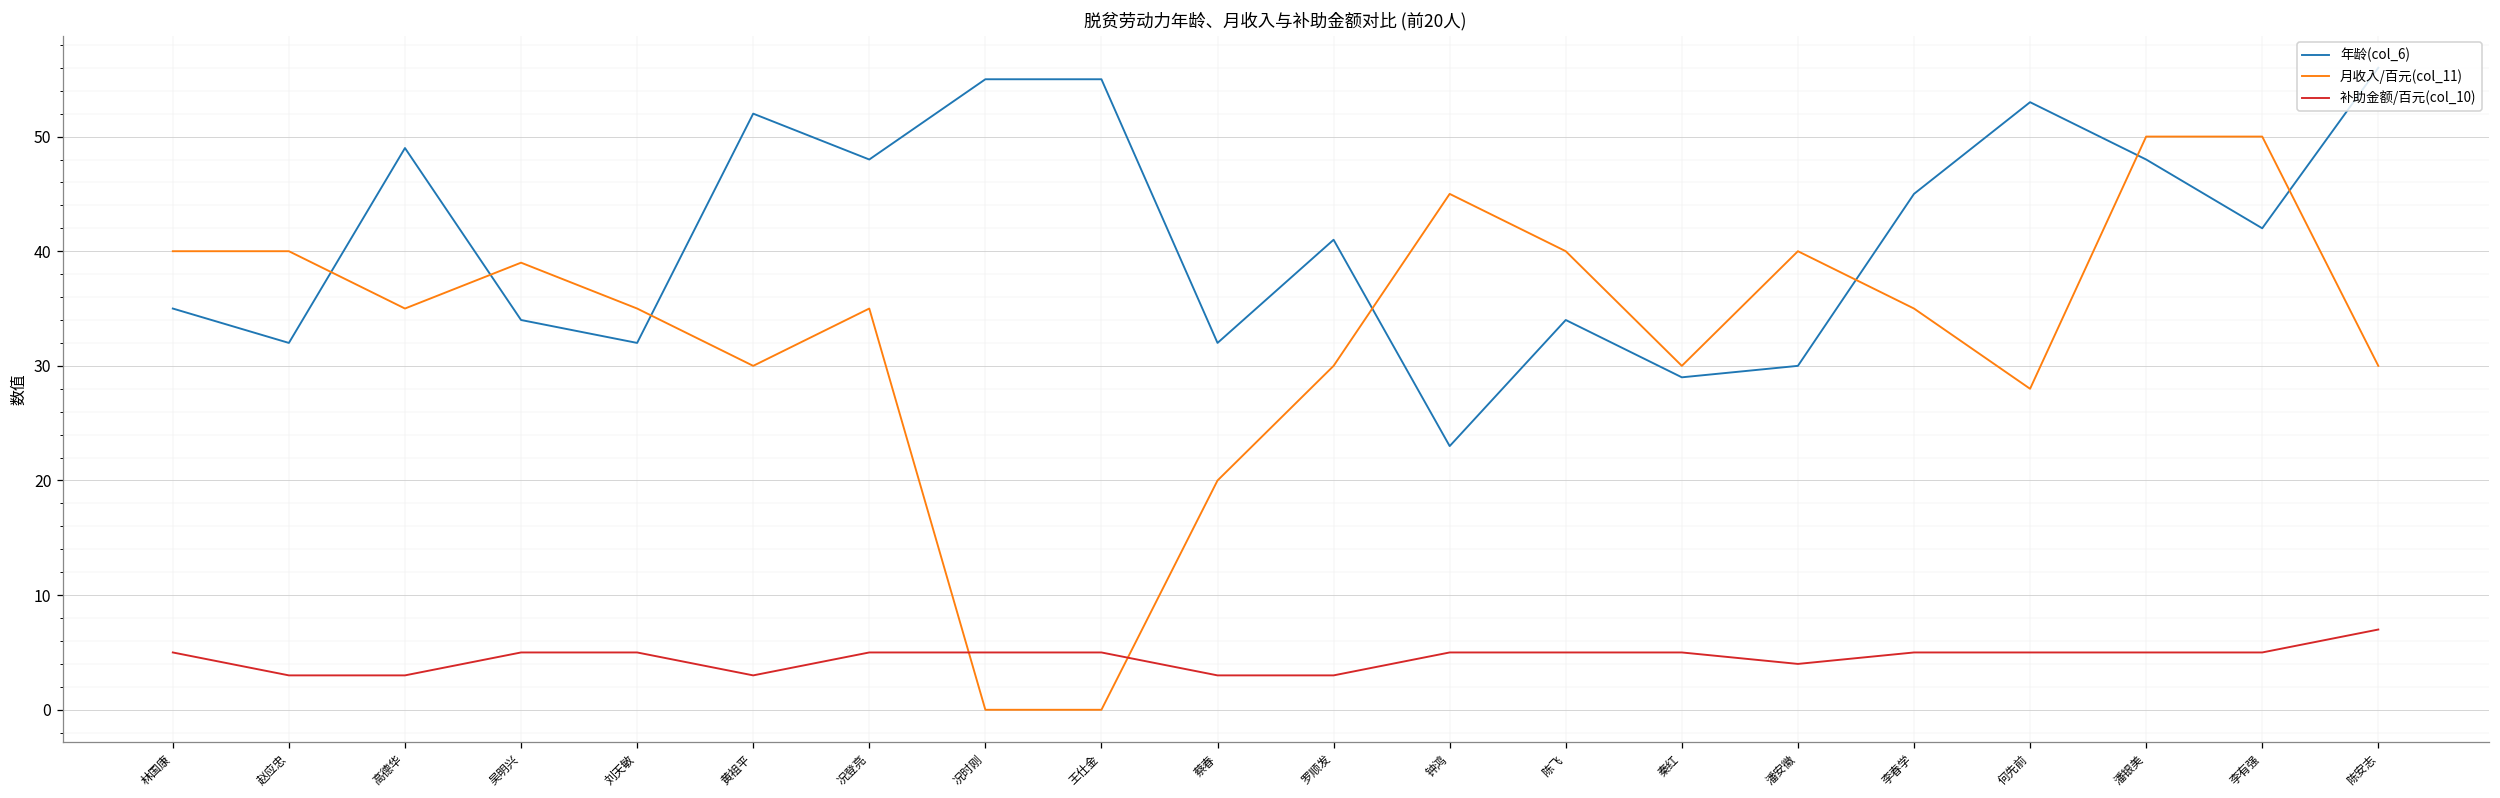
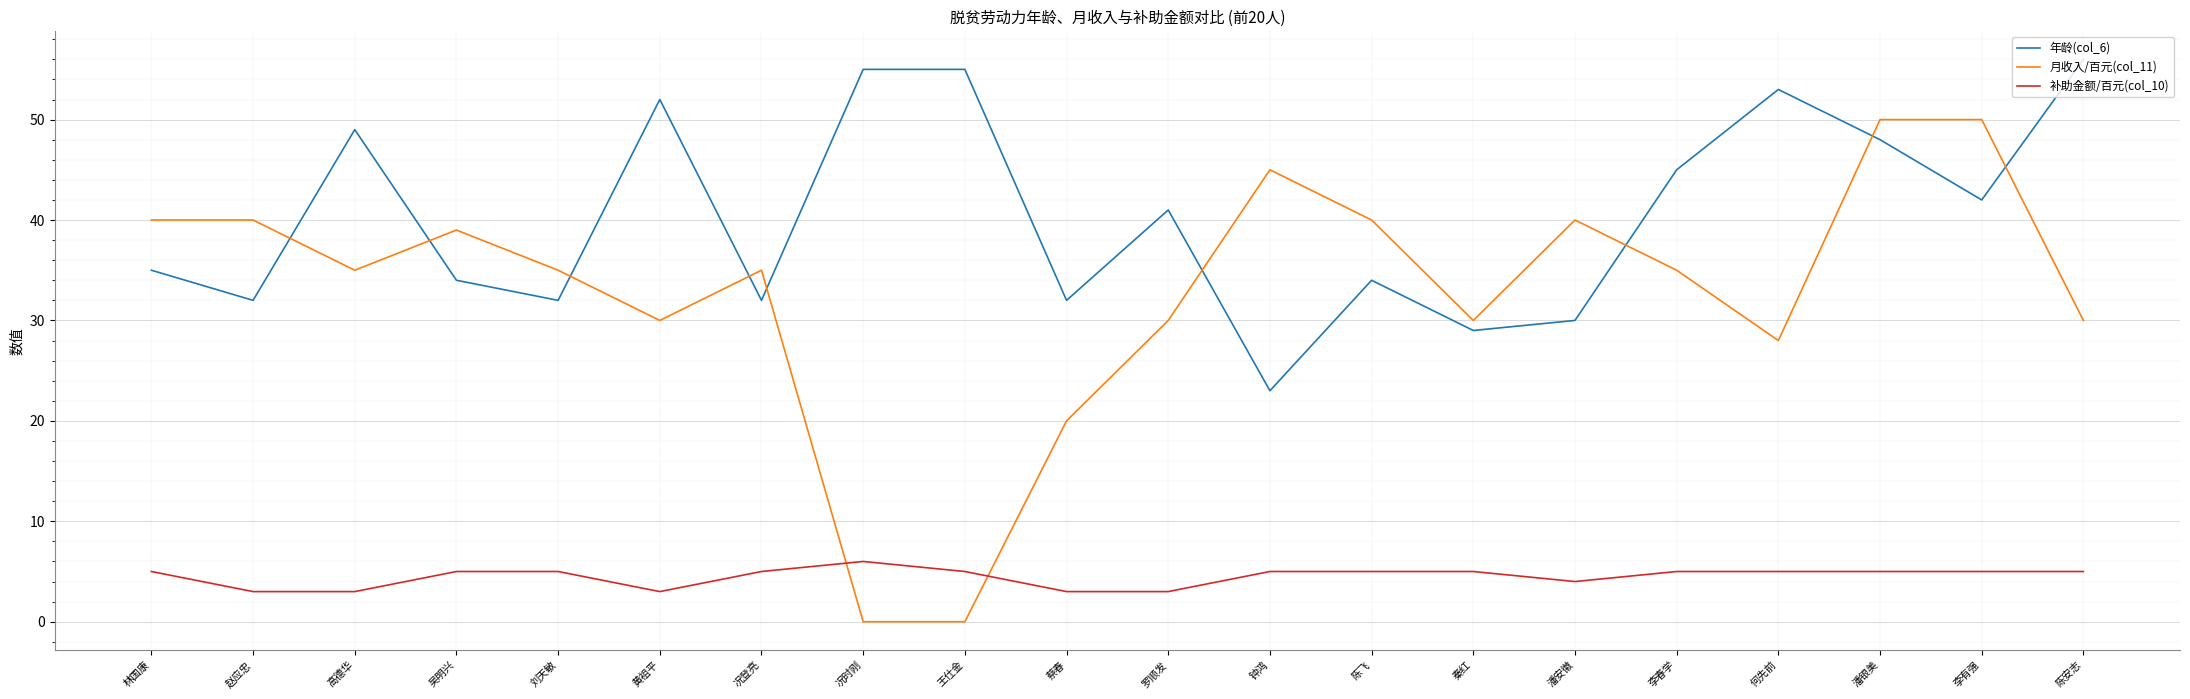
年龄(col_6), 况登亮: 48 -> 32
补助金额/百元(col_10), 况时刚: 5 -> 6
补助金额/百元(col_10), 陈安志: 7 -> 5
